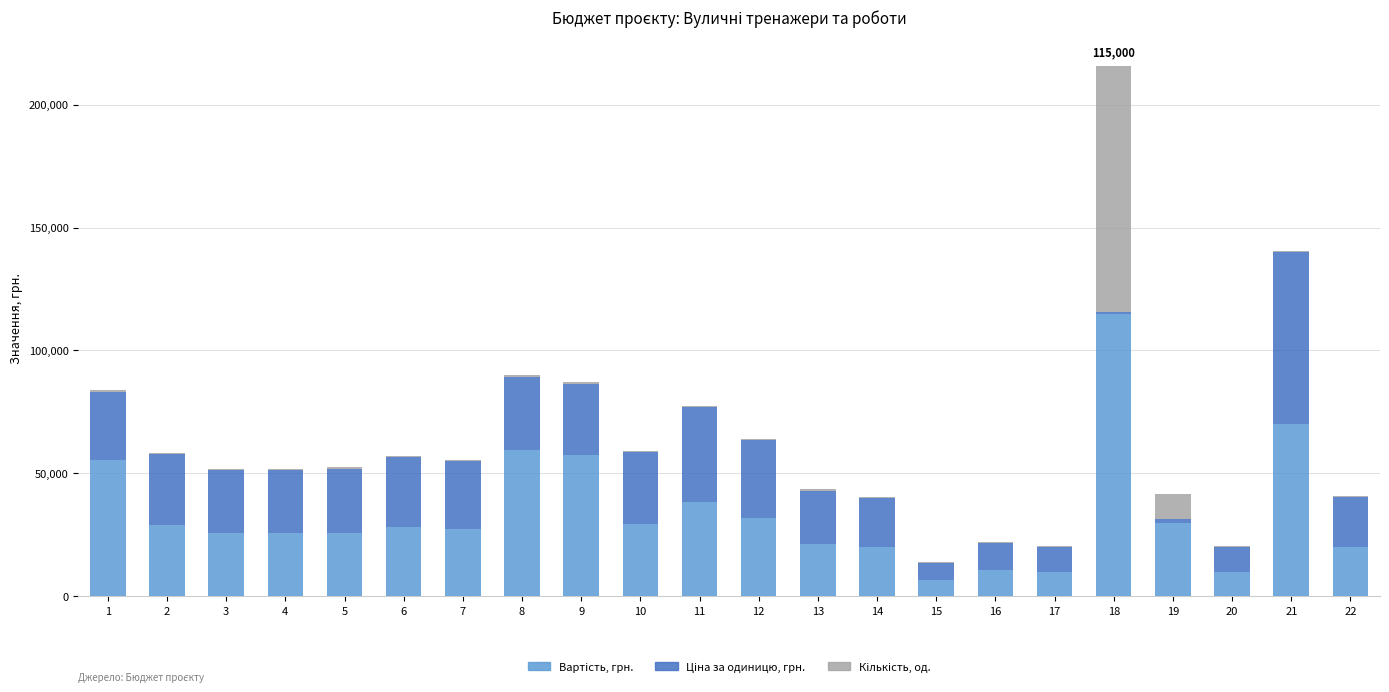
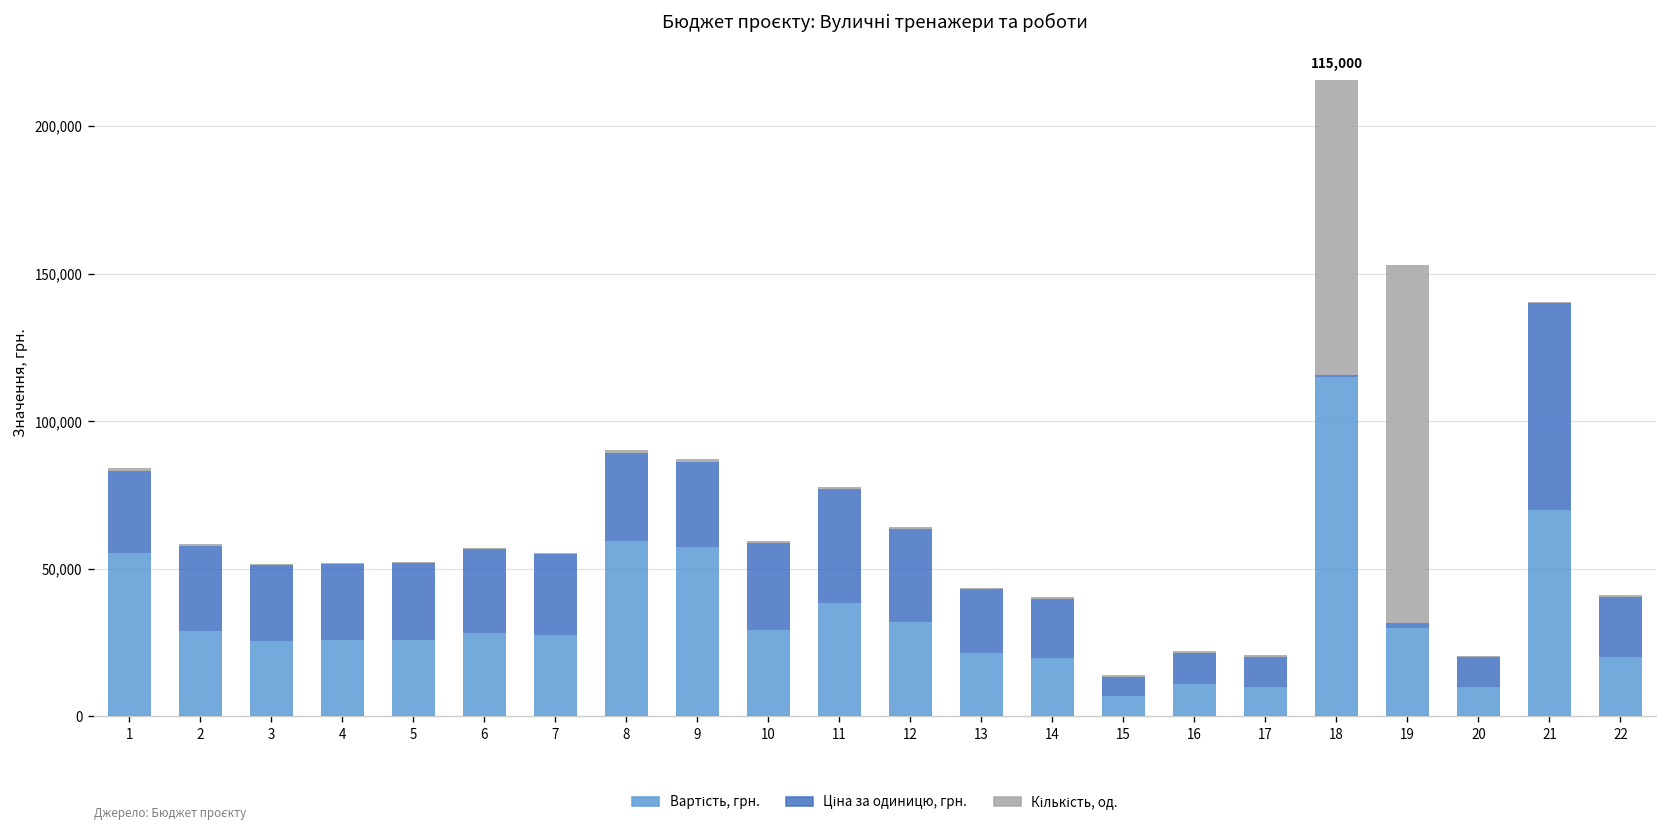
Кількість, од., 19: 10,000 -> 122,000
